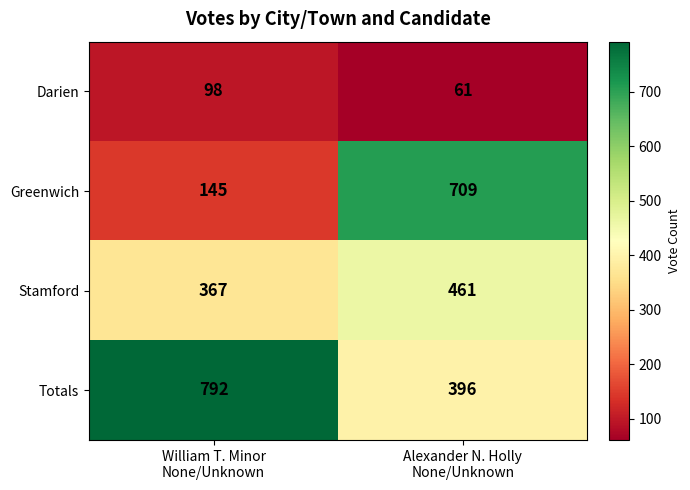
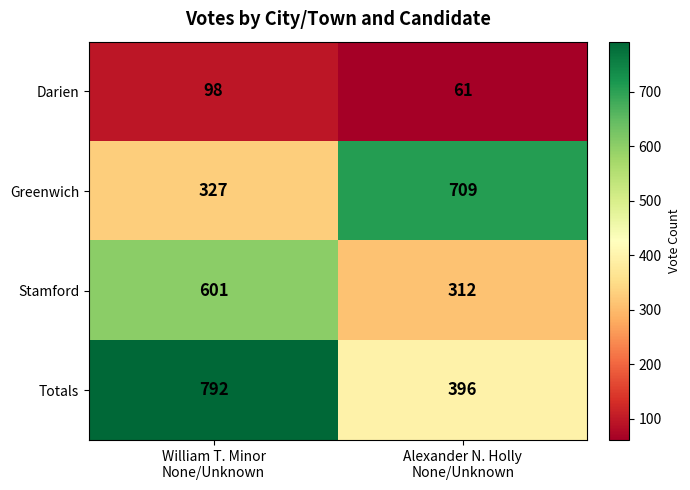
Greenwich, William T. Minor None/Unknown: 145 -> 327
Stamford, William T. Minor None/Unknown: 367 -> 601
Stamford, Alexander N. Holly None/Unknown: 461 -> 312
